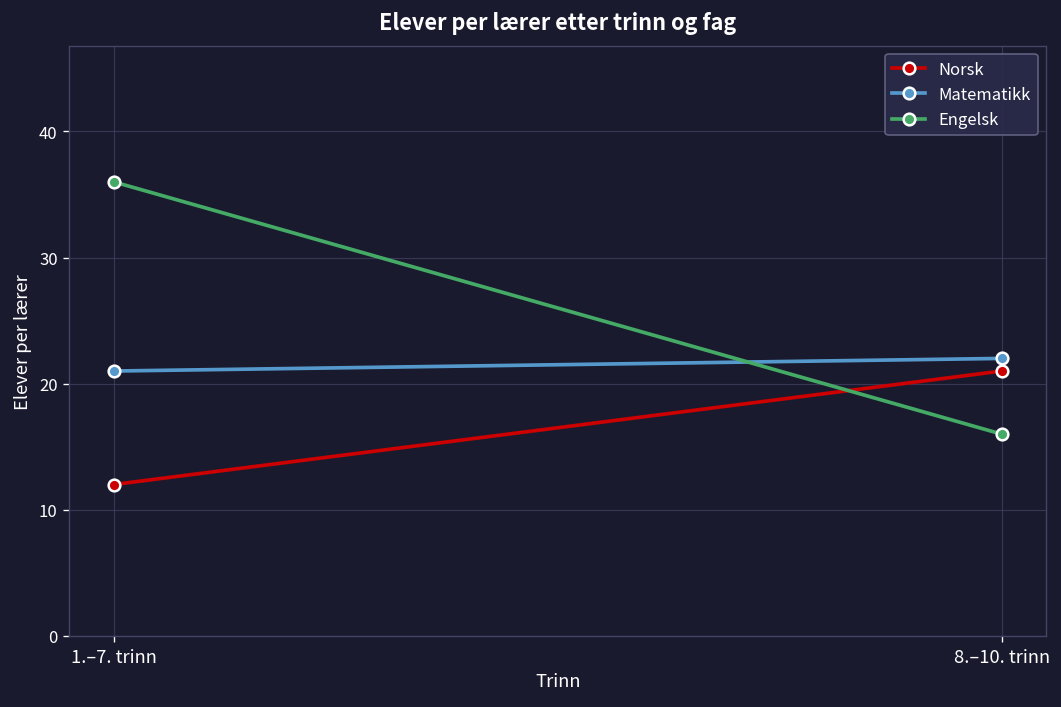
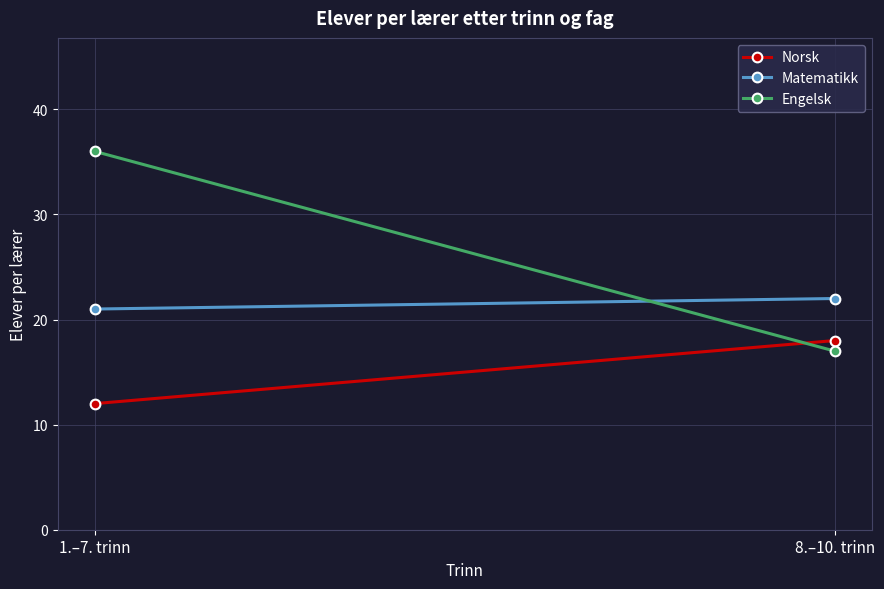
Norsk, 8.–10. trinn: 21 -> 18
Engelsk, 8.–10. trinn: 16 -> 17
